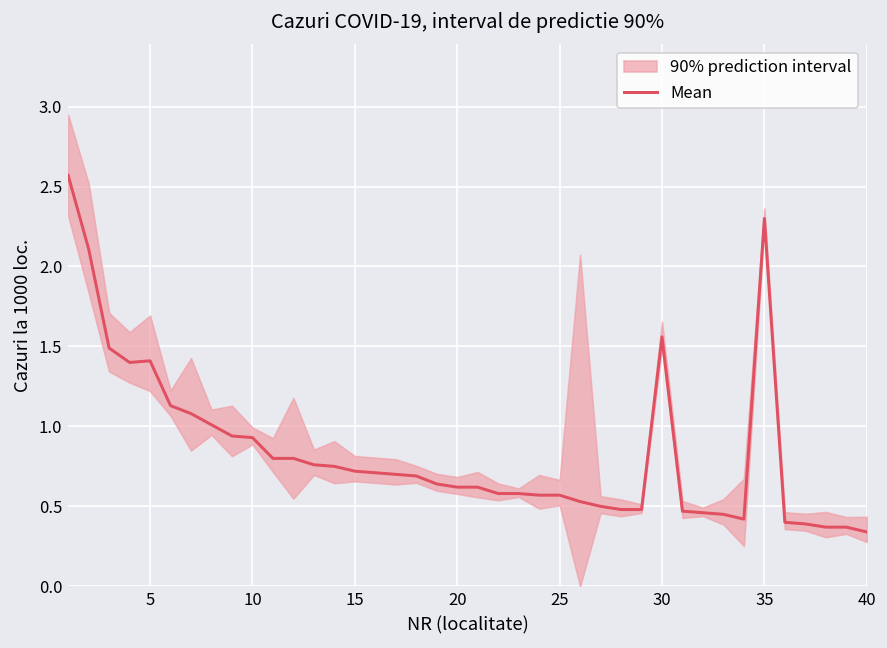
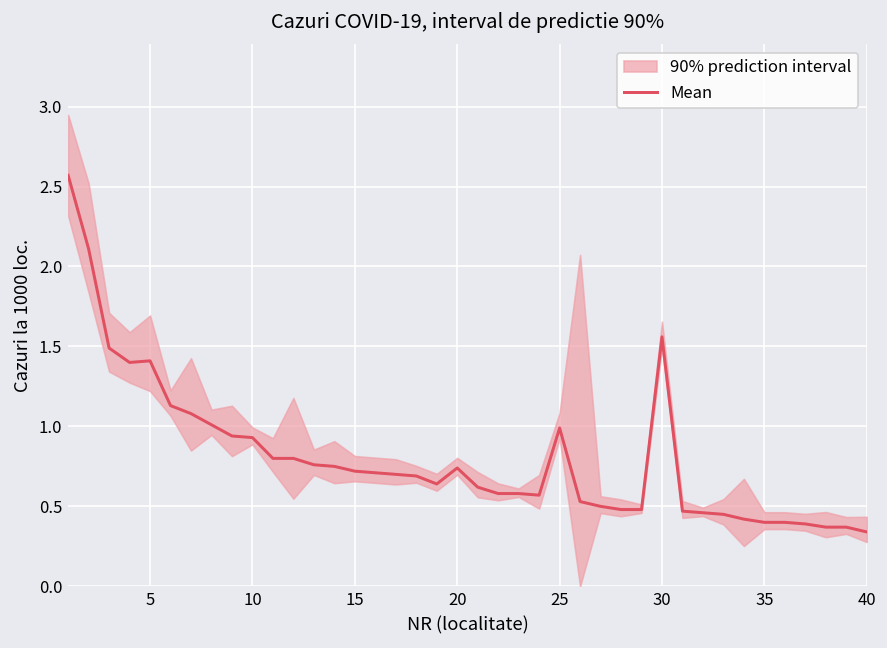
Mean, 20: 0.62 -> 0.74
Mean, 25: 0.57 -> 0.99
Mean, 35: 2.3 -> 0.4
